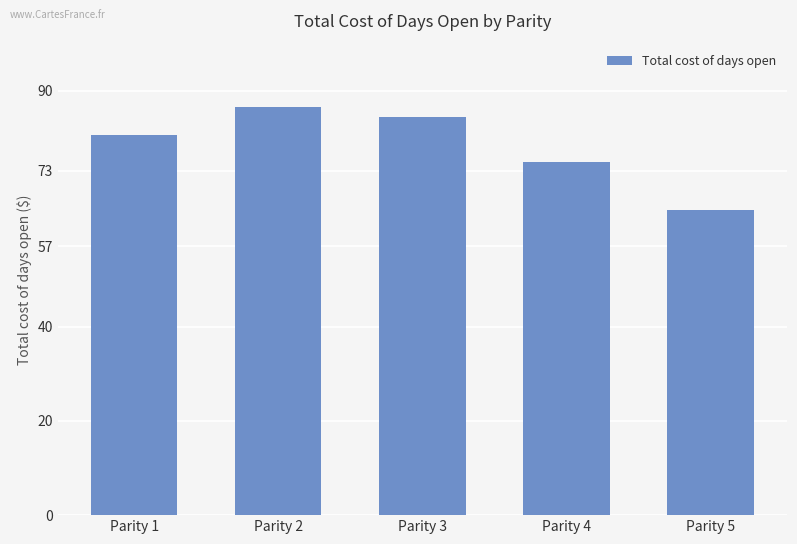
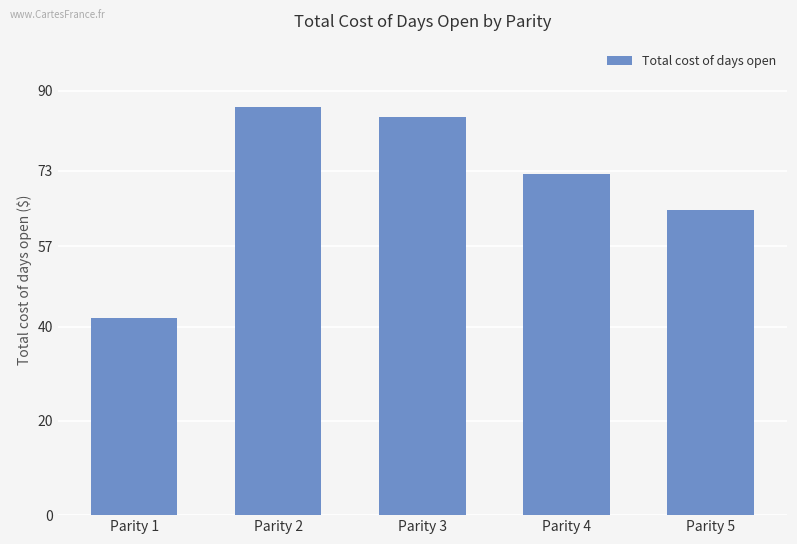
Parity 1: 81 -> 42
Parity 4: 75 -> 72
